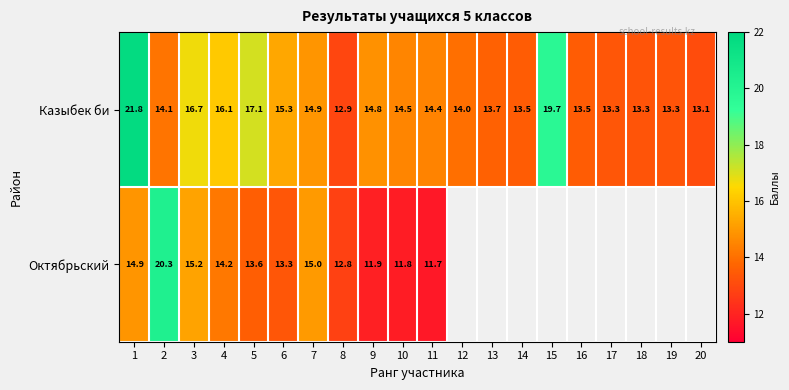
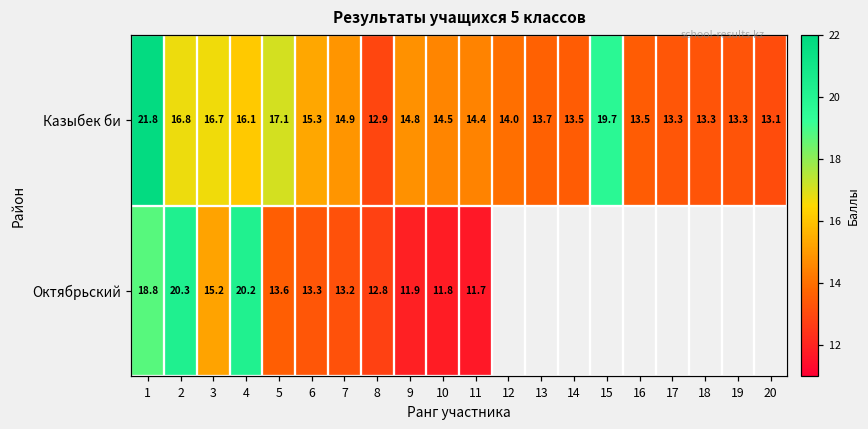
Казыбек би, 2: 14.1 -> 16.8
Октябрьский, 1: 14.9 -> 18.8
Октябрьский, 4: 14.2 -> 20.2
Октябрьский, 7: 15.0 -> 13.2
